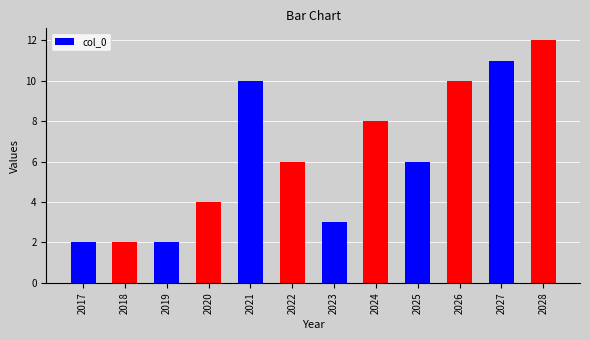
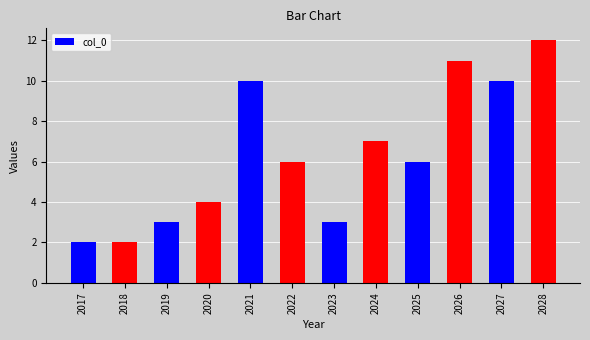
2019: 2 -> 3
2024: 8 -> 7
2026: 10 -> 11
2027: 11 -> 10
